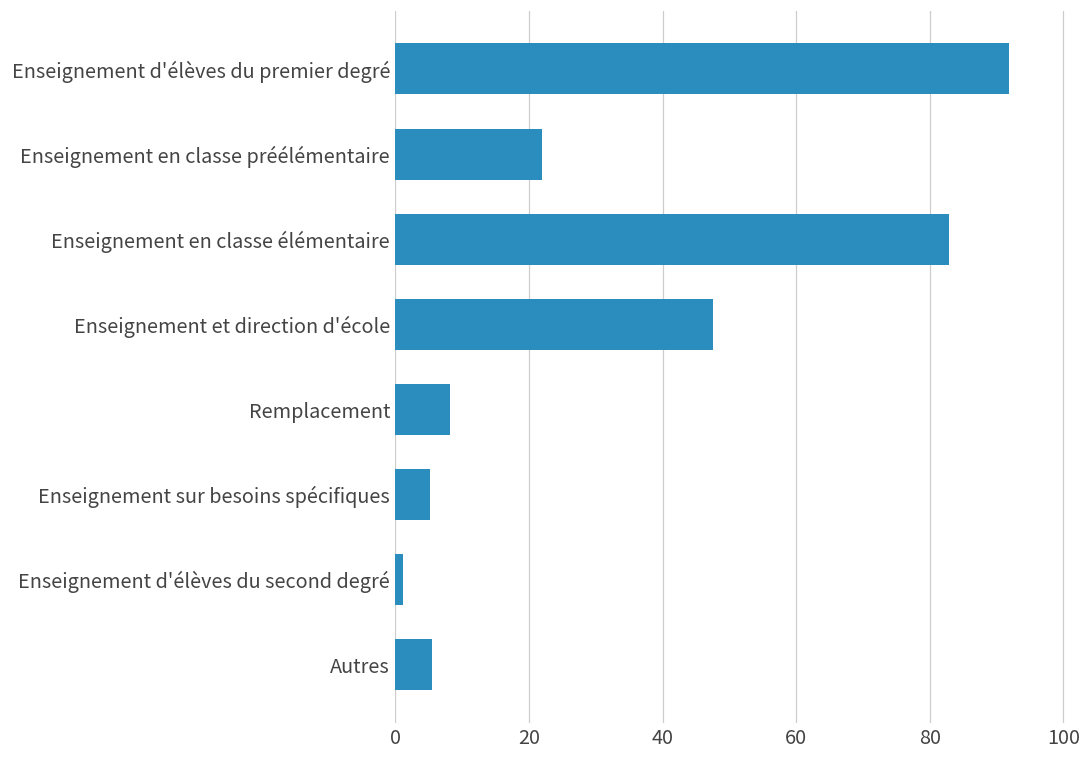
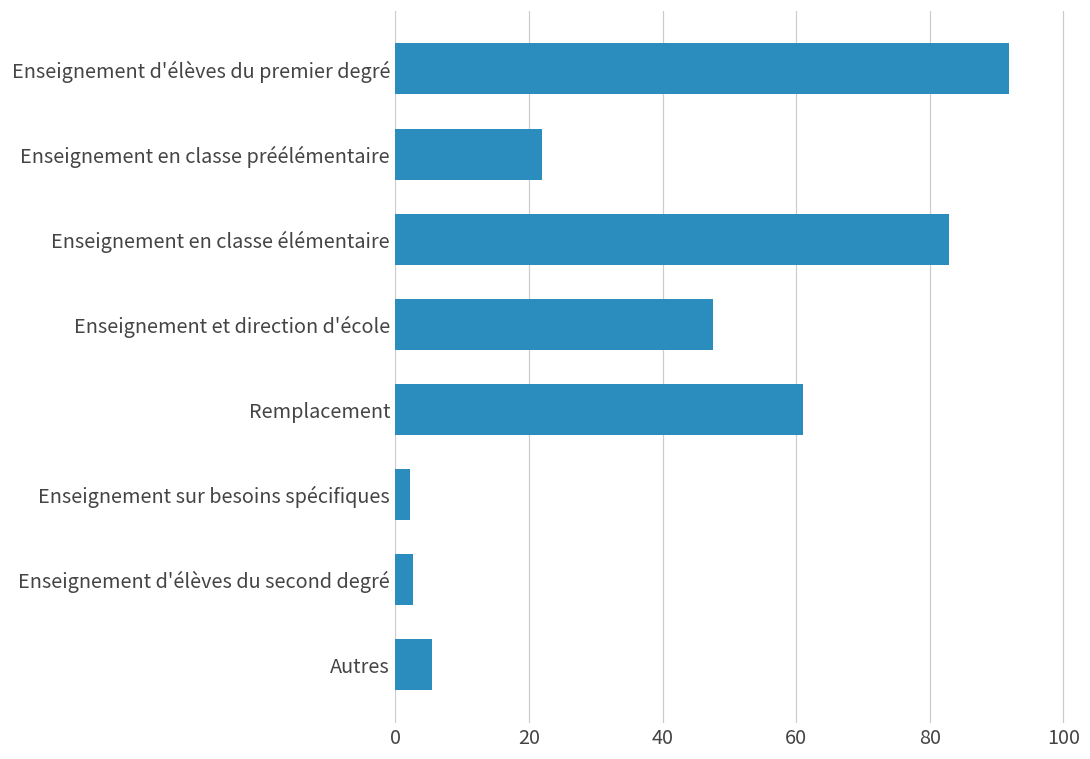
Remplacement: 8 -> 61
Enseignement sur besoins spécifiques: 5 -> 2
Enseignement d'élèves du second degré: 1 -> 3
